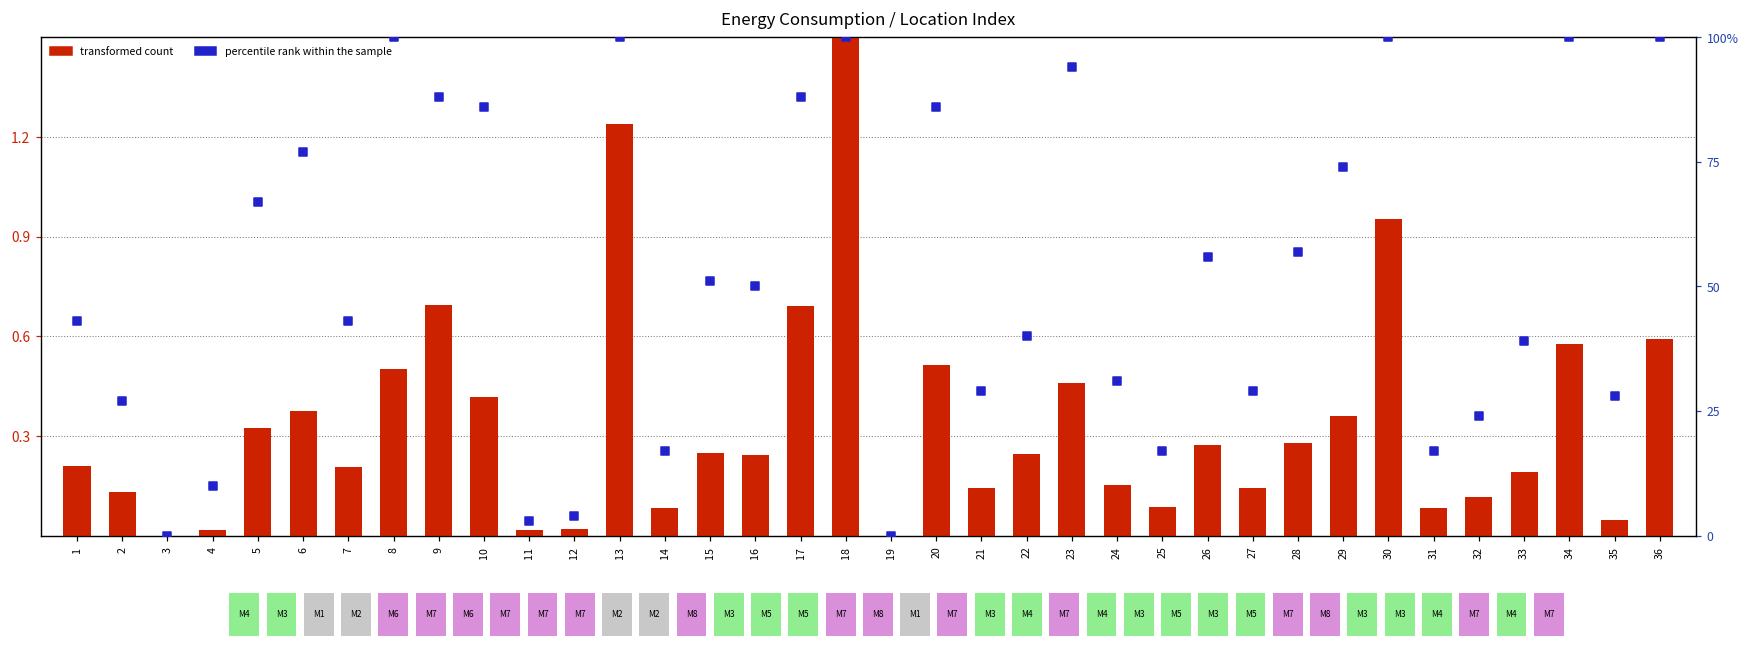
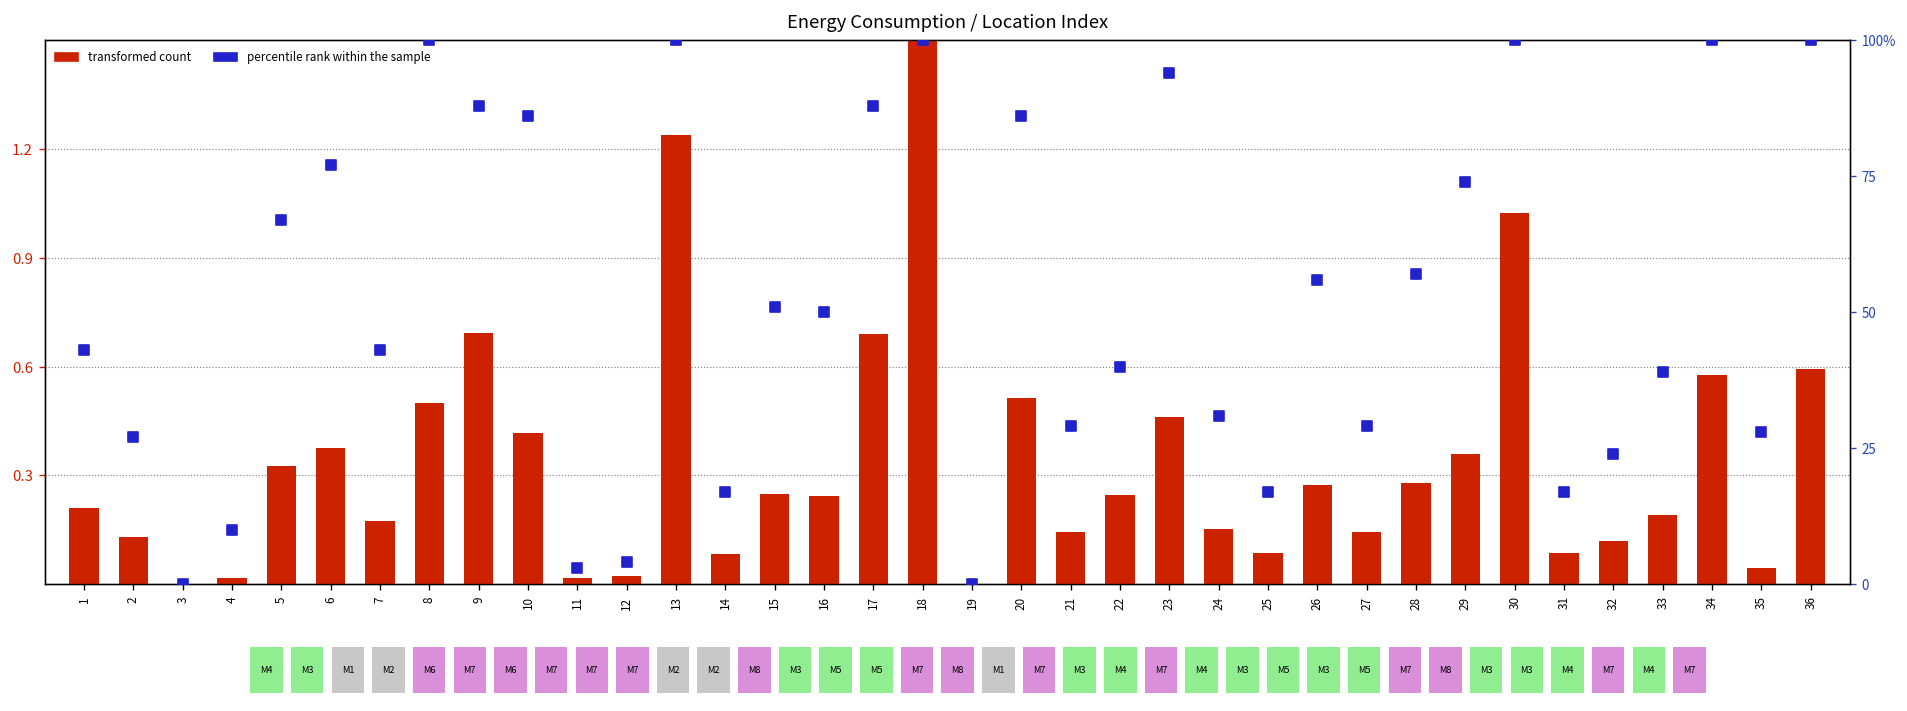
transformed count, 7: 0.21 -> 0.18
transformed count, 30: 0.95 -> 1.02
